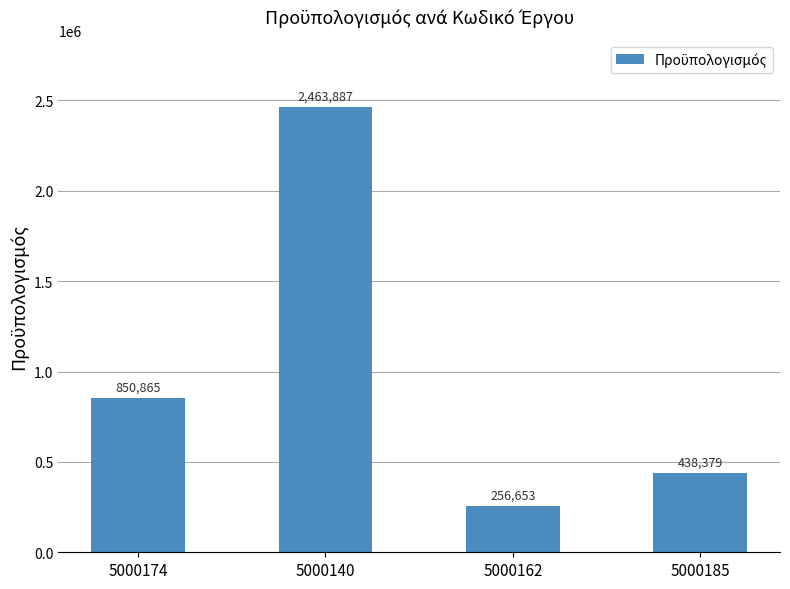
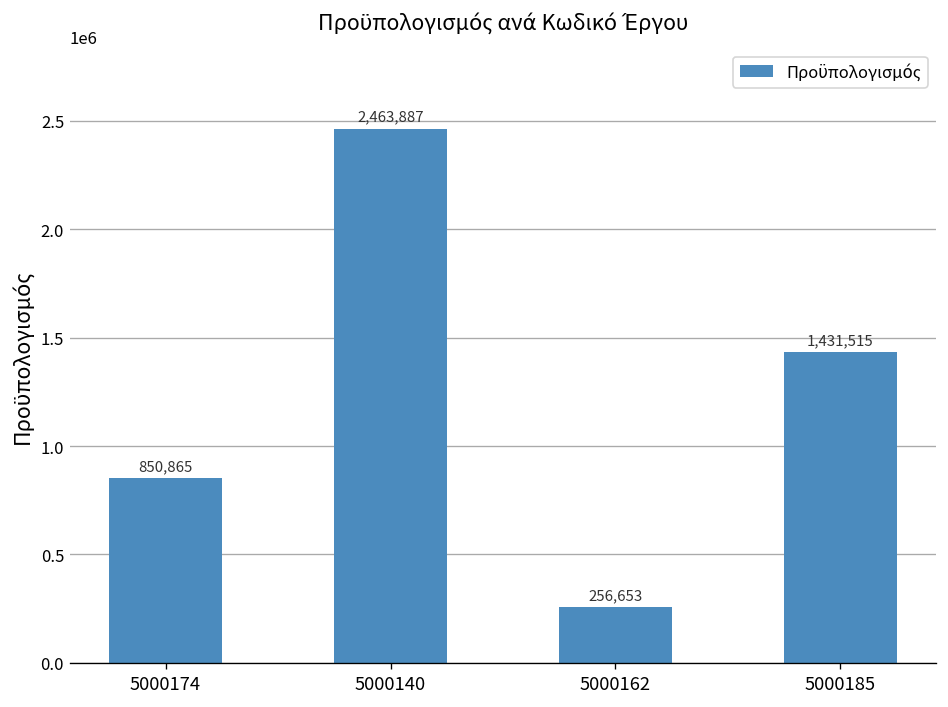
5000185: 438,379 -> 1,431,515
